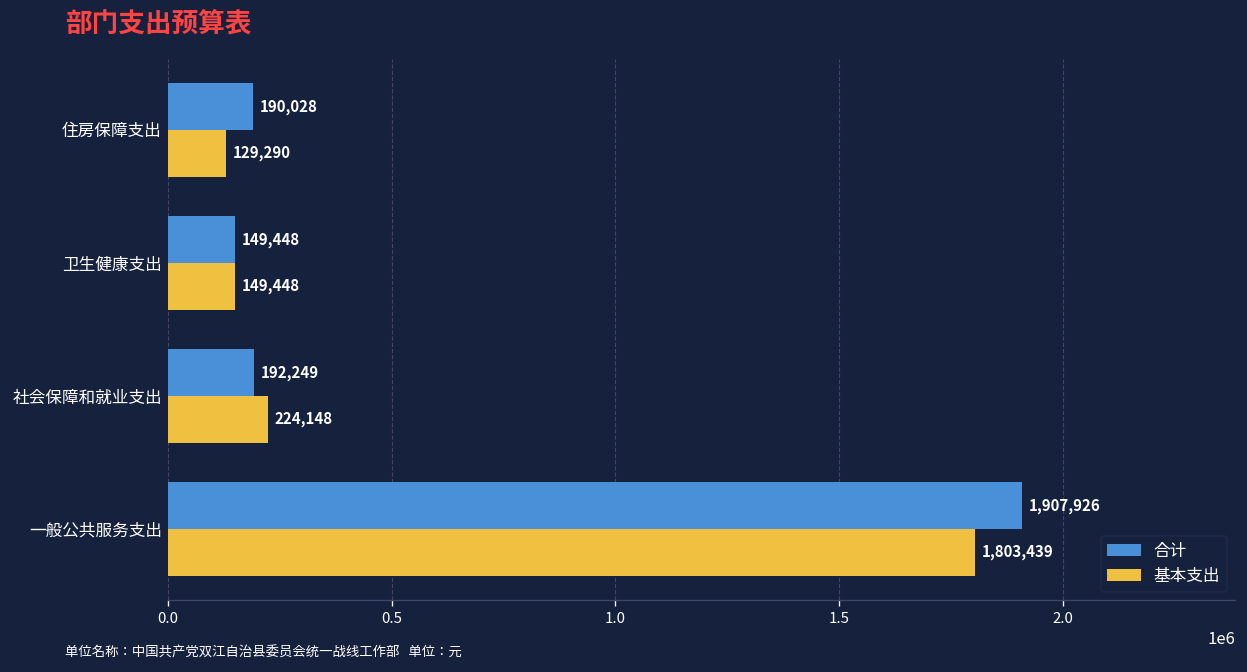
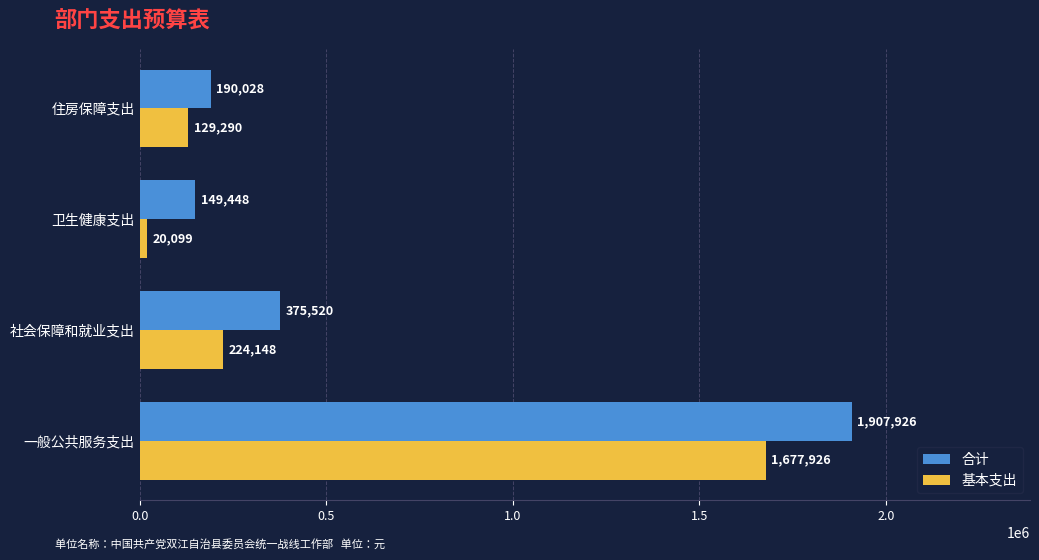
基本支出, 卫生健康支出: 149,448 -> 20,099
合计, 社会保障和就业支出: 192,249 -> 375,520
基本支出, 一般公共服务支出: 1,803,439 -> 1,677,926
